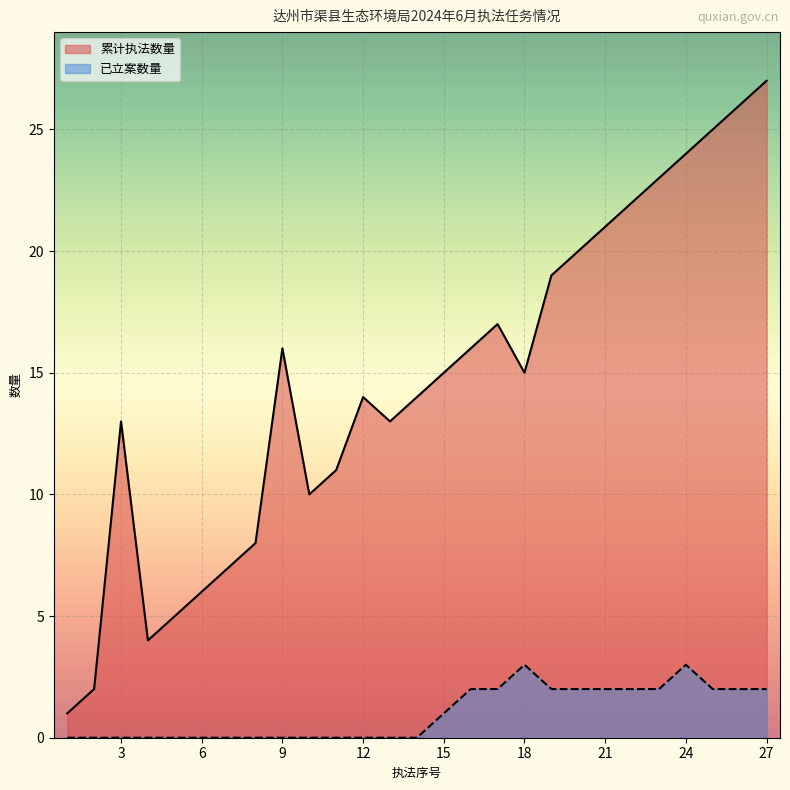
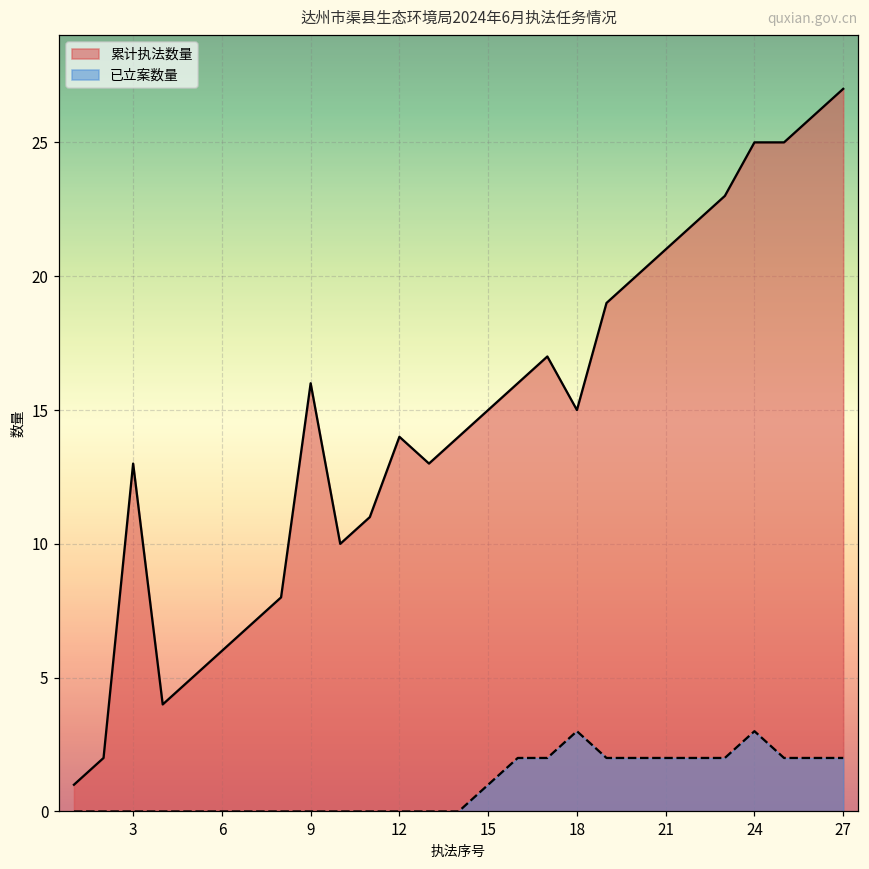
累计执法数量, 24: 24 -> 25
